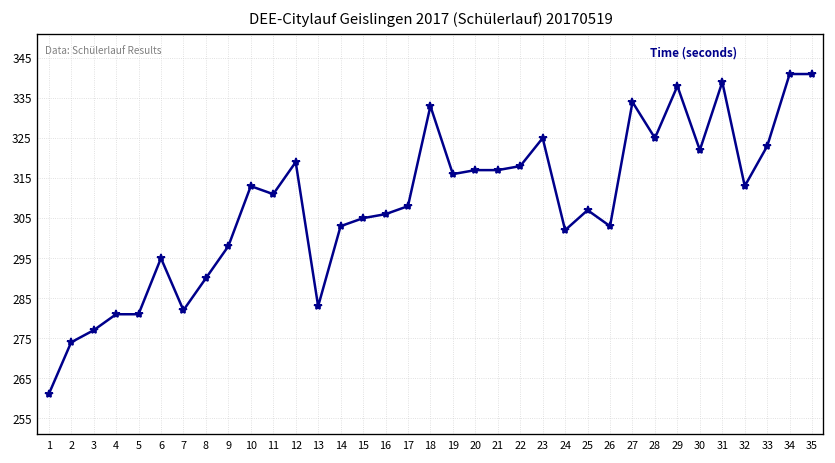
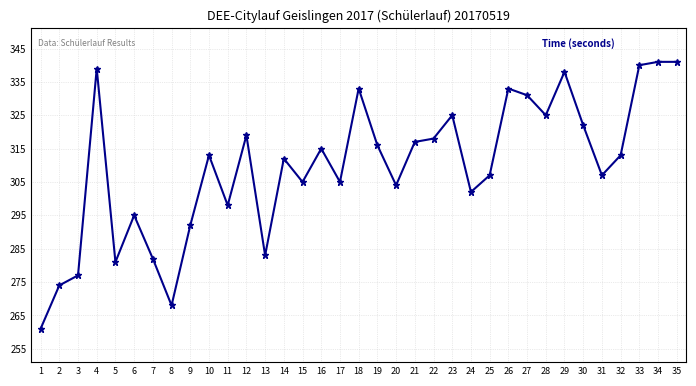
4: 281 -> 339
8: 290 -> 268
9: 298 -> 292
11: 311 -> 298
14: 303 -> 312
16: 306 -> 315
17: 308 -> 305
20: 317 -> 304
26: 303 -> 333
27: 334 -> 331
31: 339 -> 307
33: 323 -> 340
